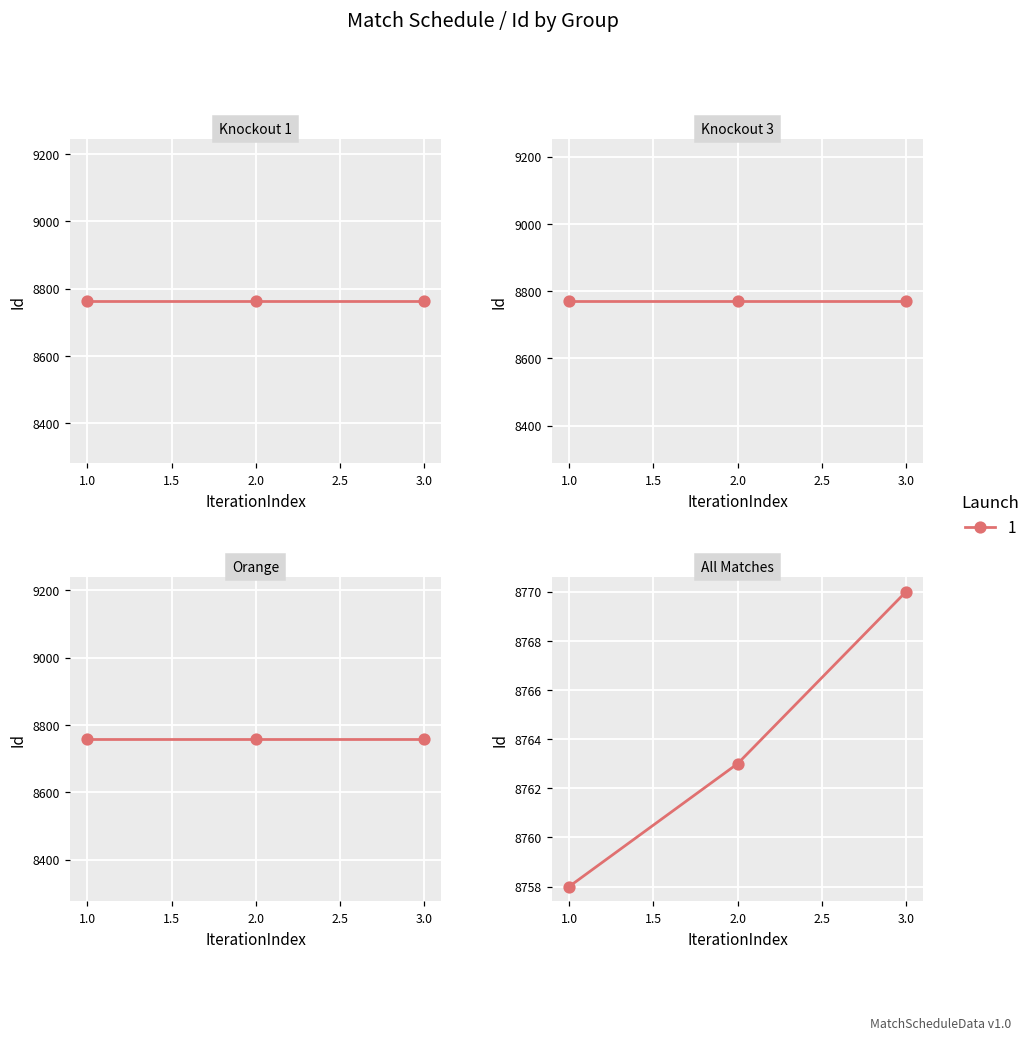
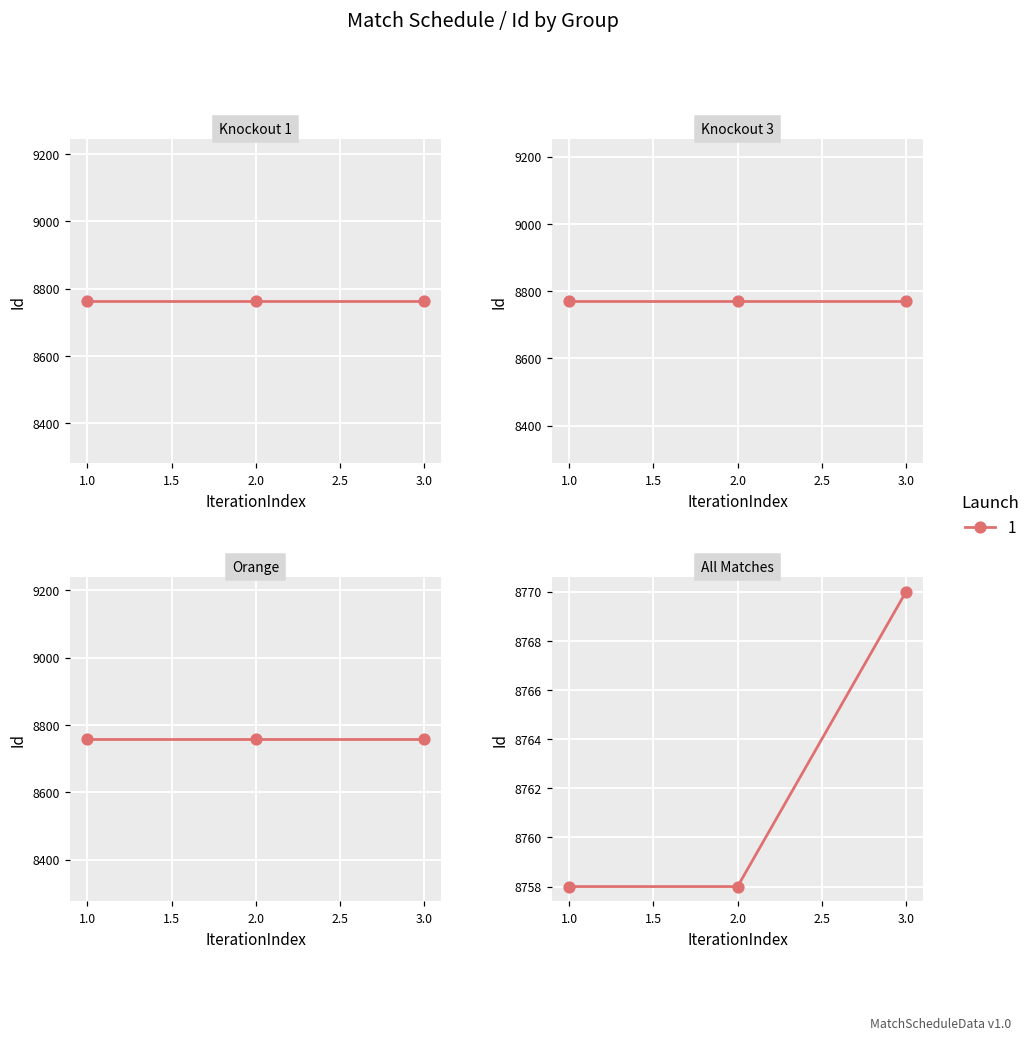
All Matches, 2.0: 8763 -> 8758
